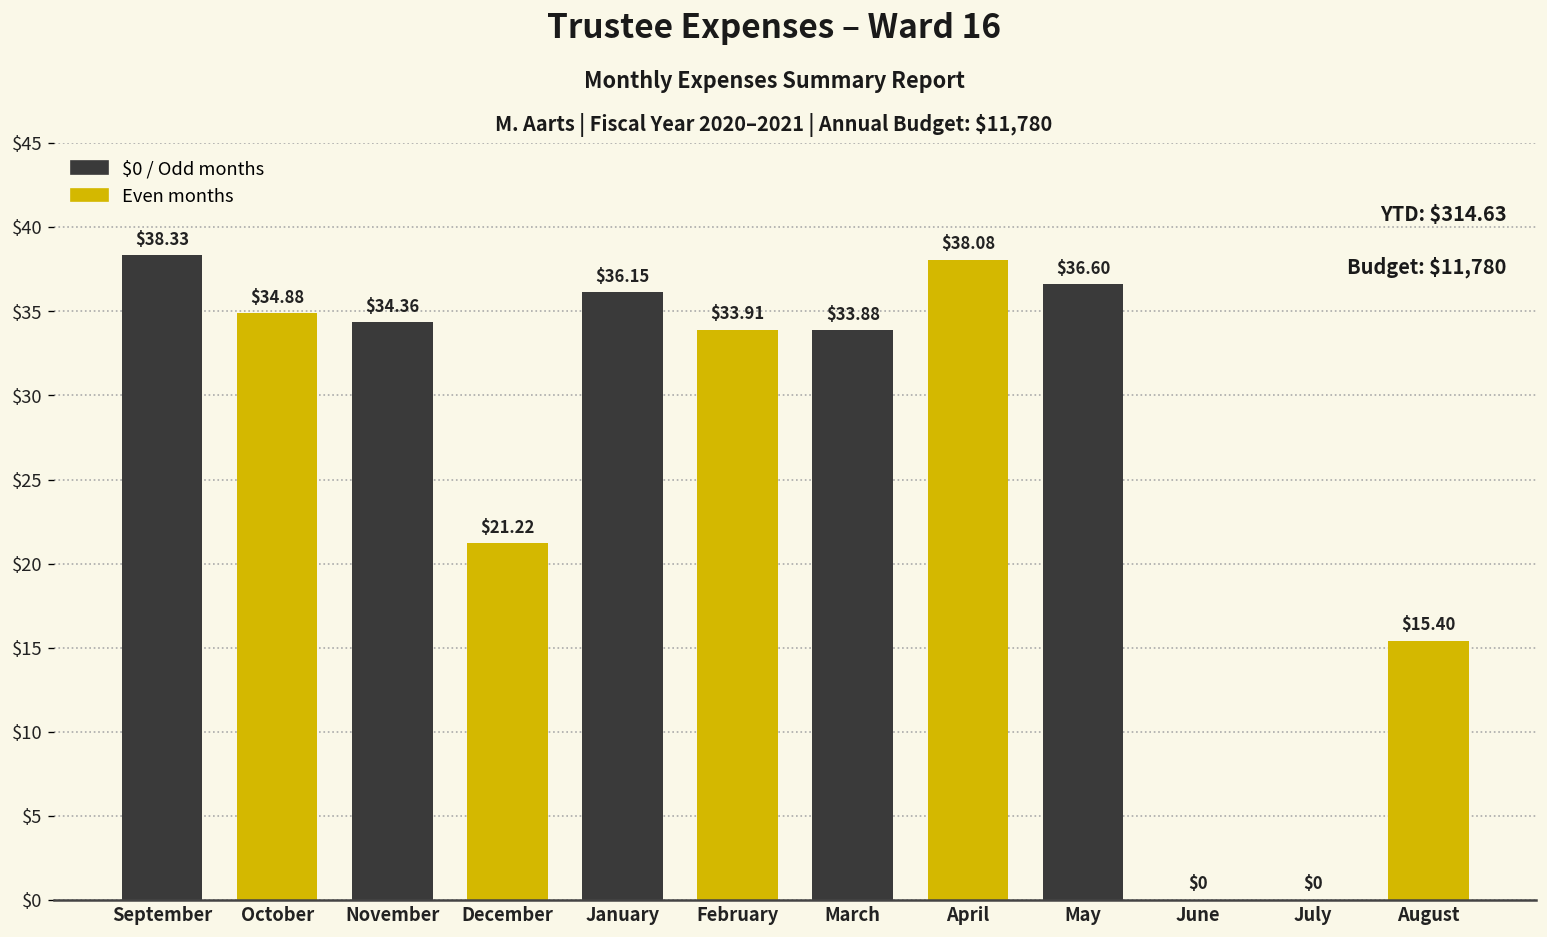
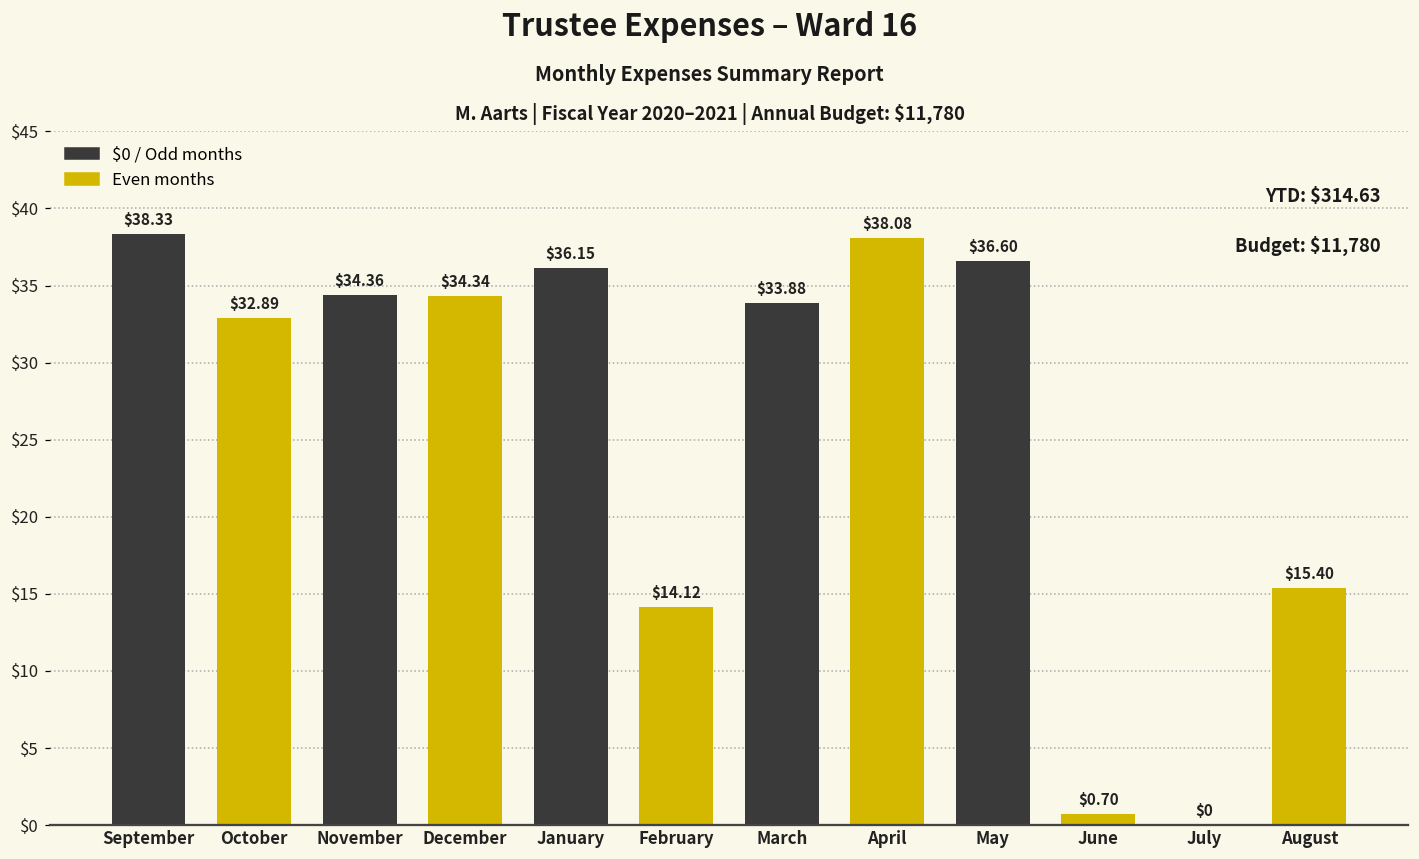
October: $34.88 -> $32.89
December: $21.22 -> $34.34
February: $33.91 -> $14.12
June: $0 -> $0.70
